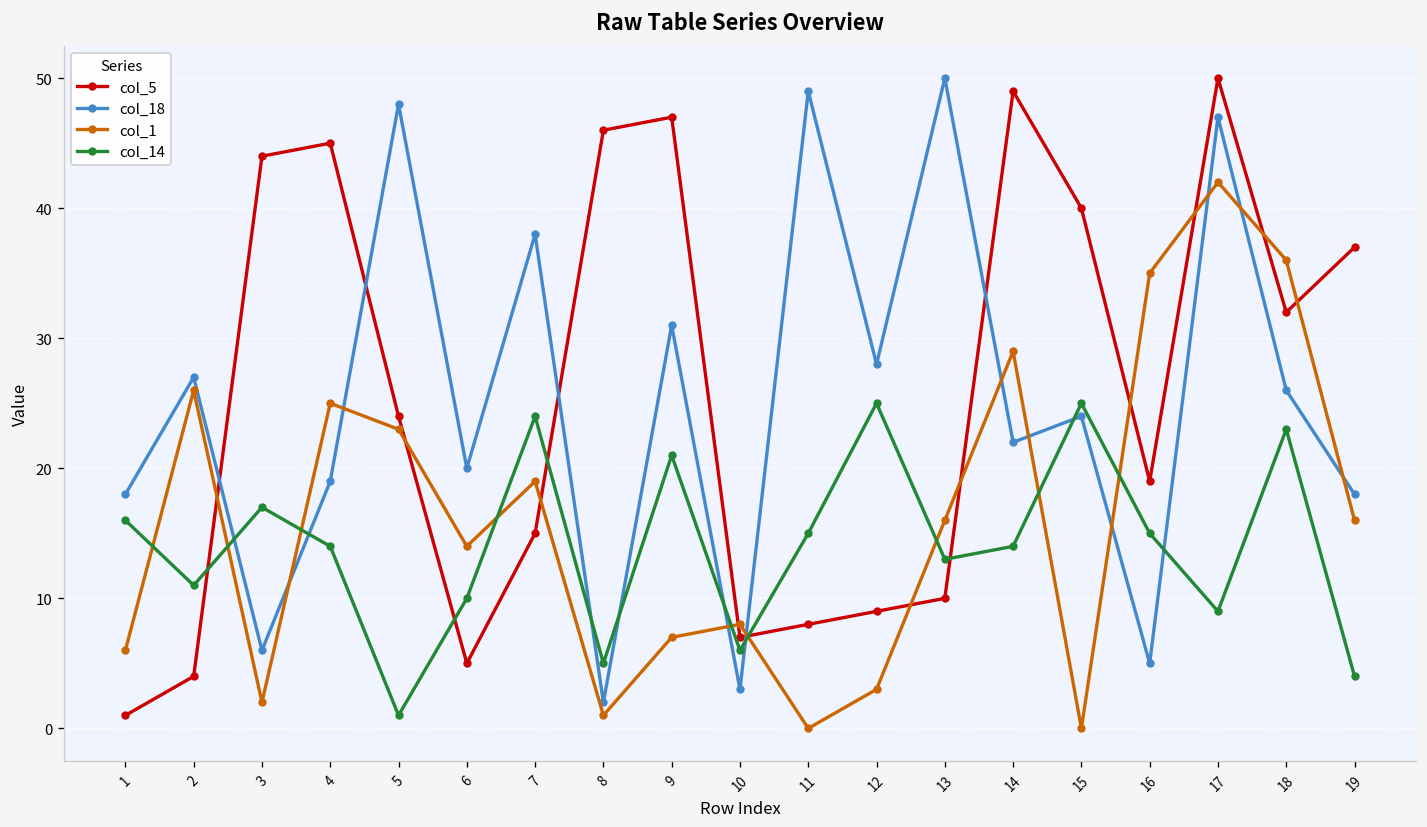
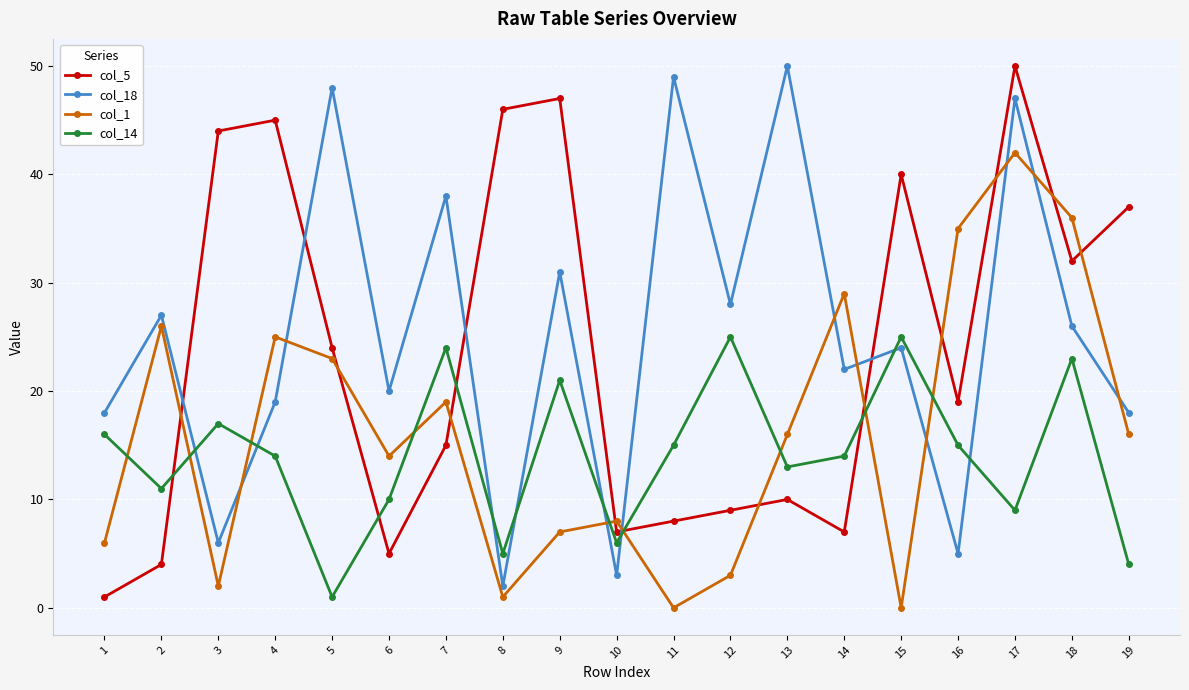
col_5, 14: 49 -> 7
